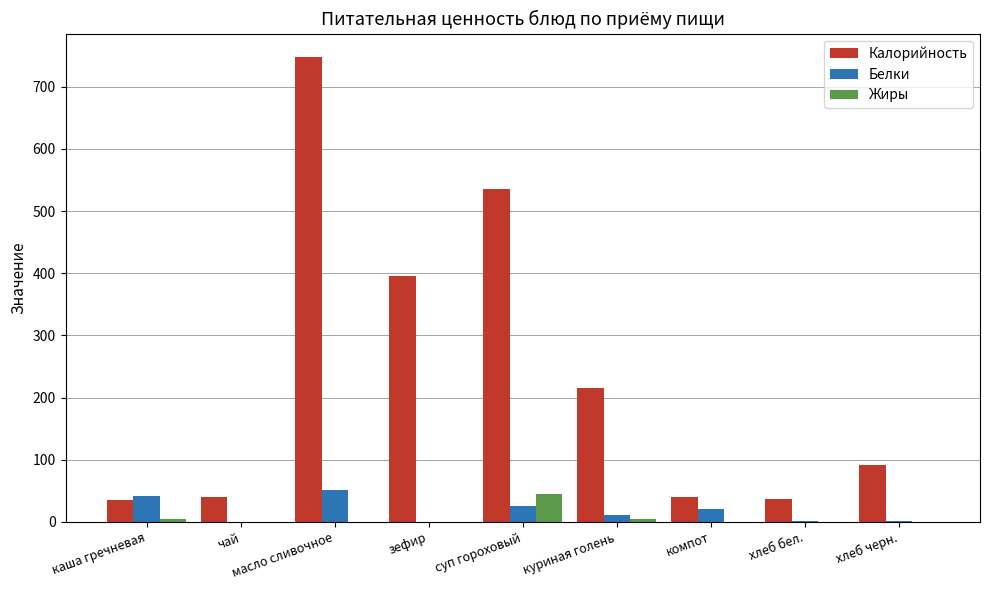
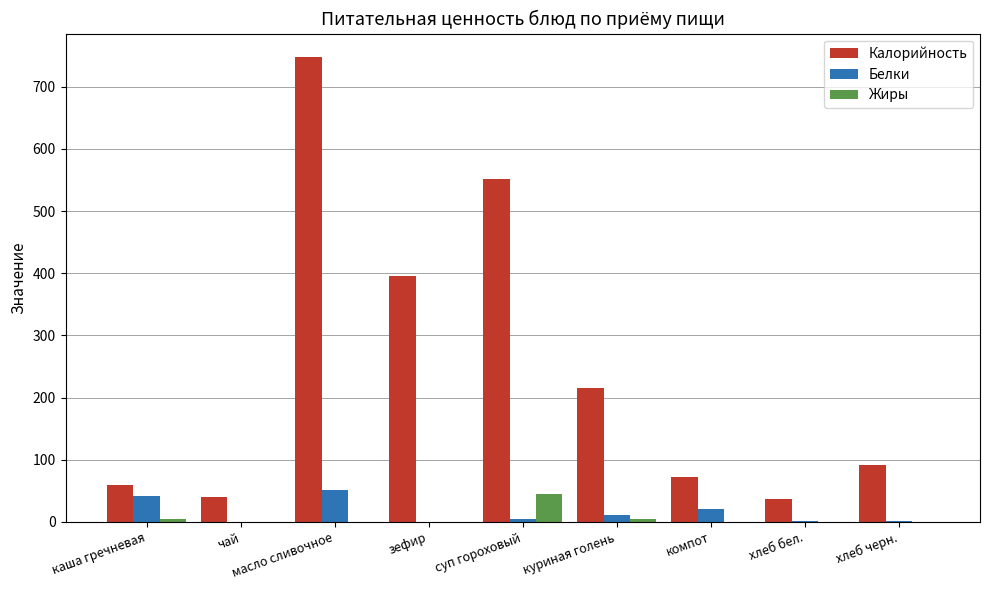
Калорийность, каша гречневая: 40 -> 60
Калорийность, суп гороховый: 540 -> 550
Белки, суп гороховый: 30 -> 0
Калорийность, компот: 40 -> 70
